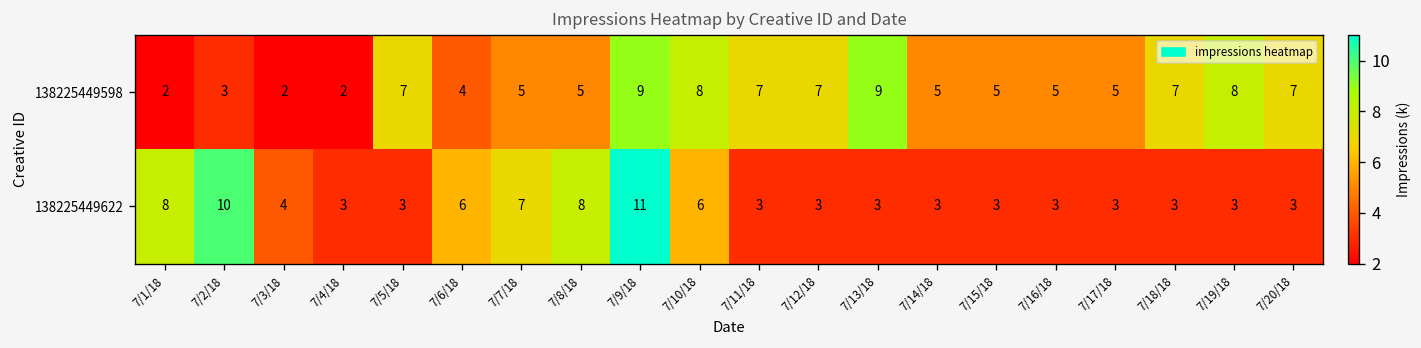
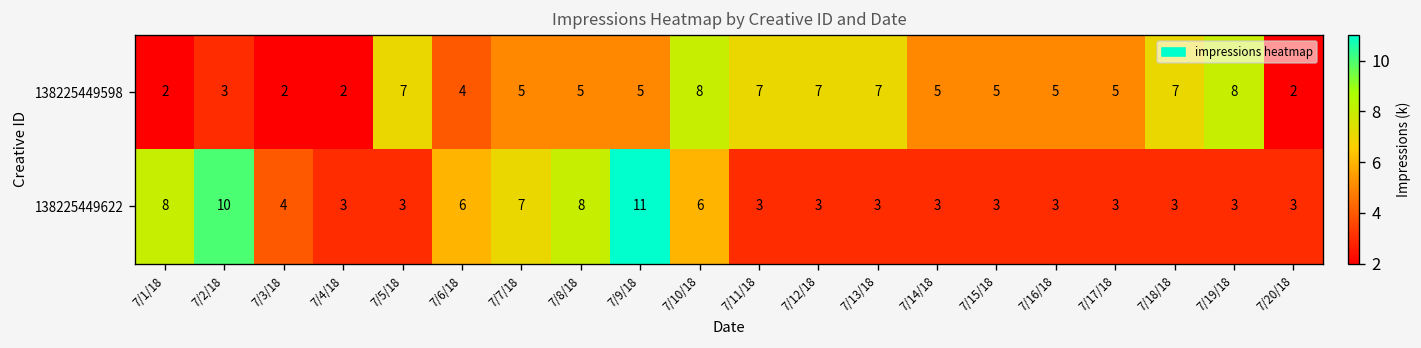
138225449598, 7/9/18: 9 -> 5
138225449598, 7/13/18: 9 -> 7
138225449598, 7/20/18: 7 -> 2
